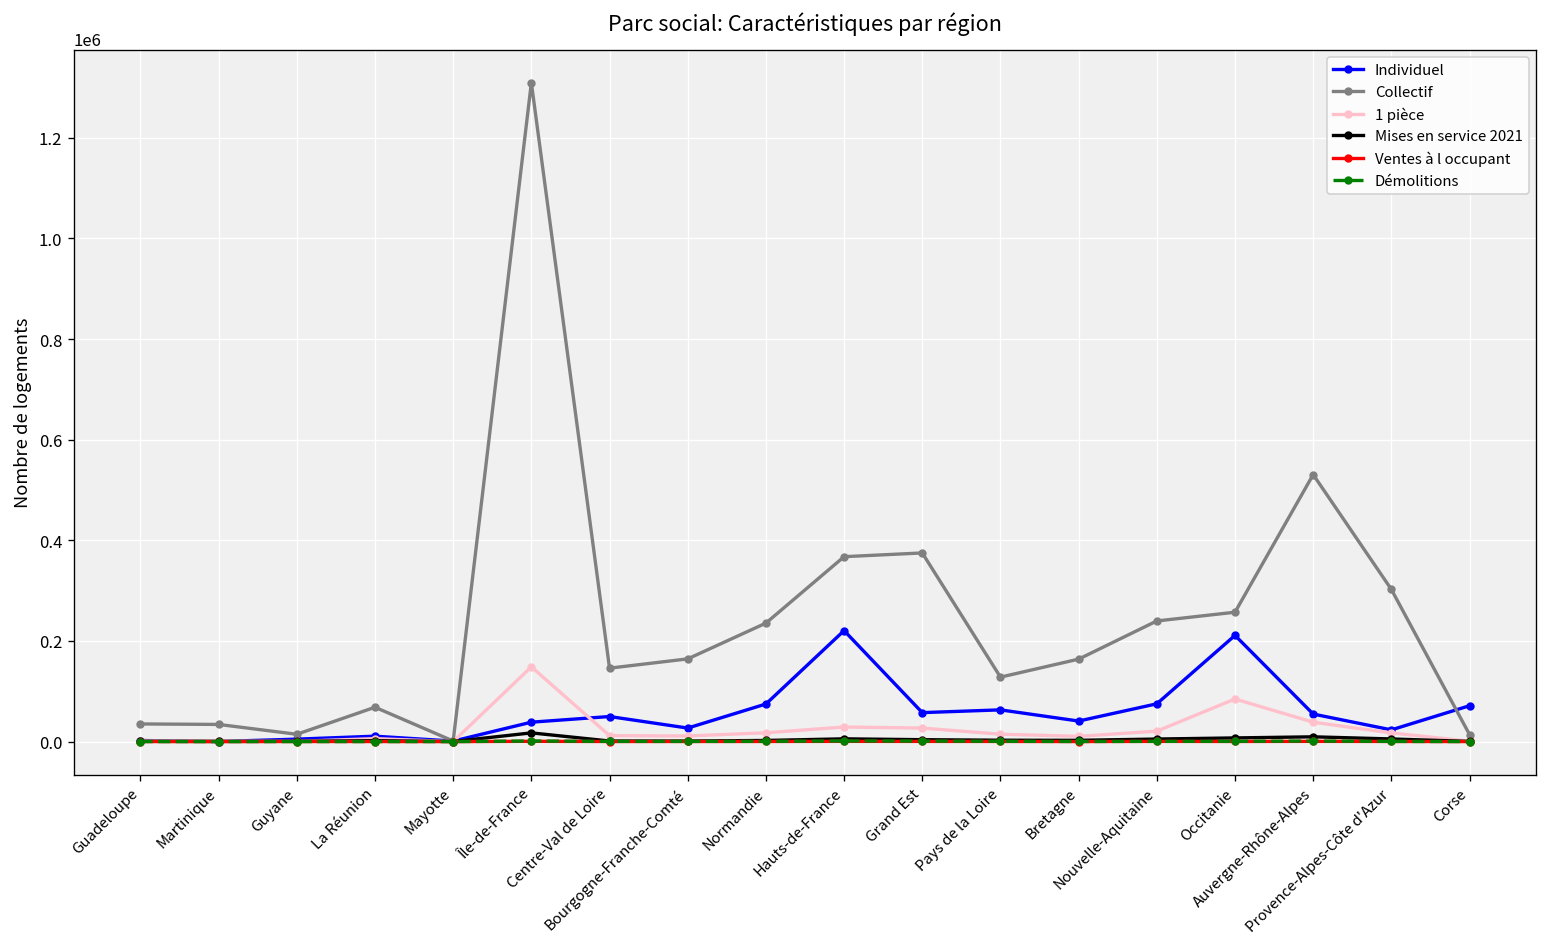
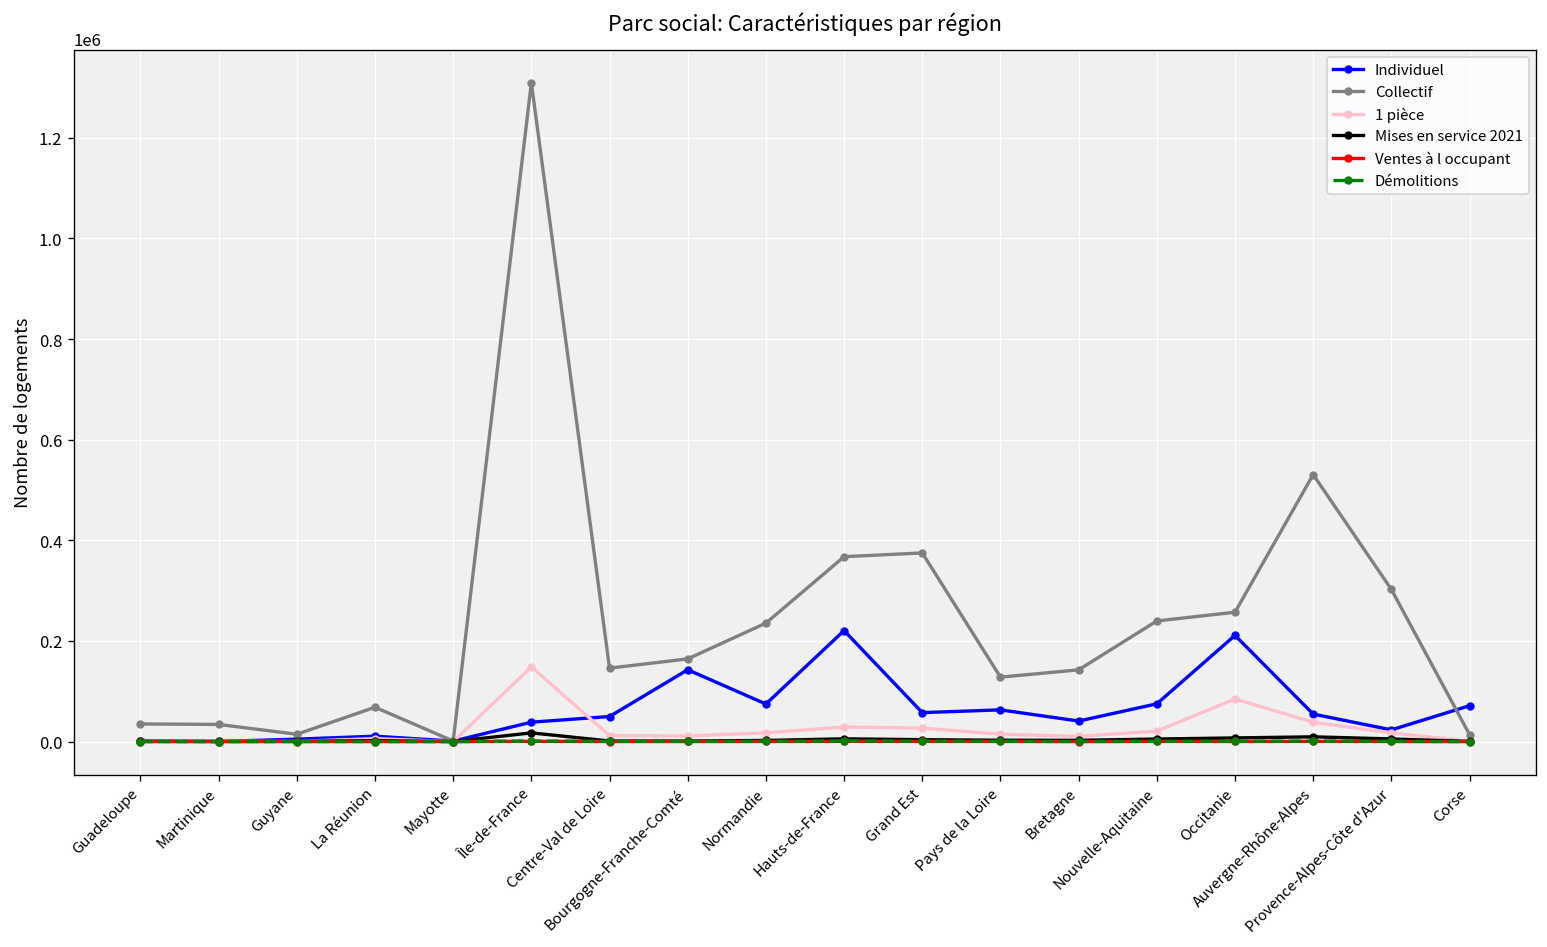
Individuel, Bourgogne-Franche-Comté: 30000 -> 140000
Collectif, Bretagne: 160000 -> 140000
